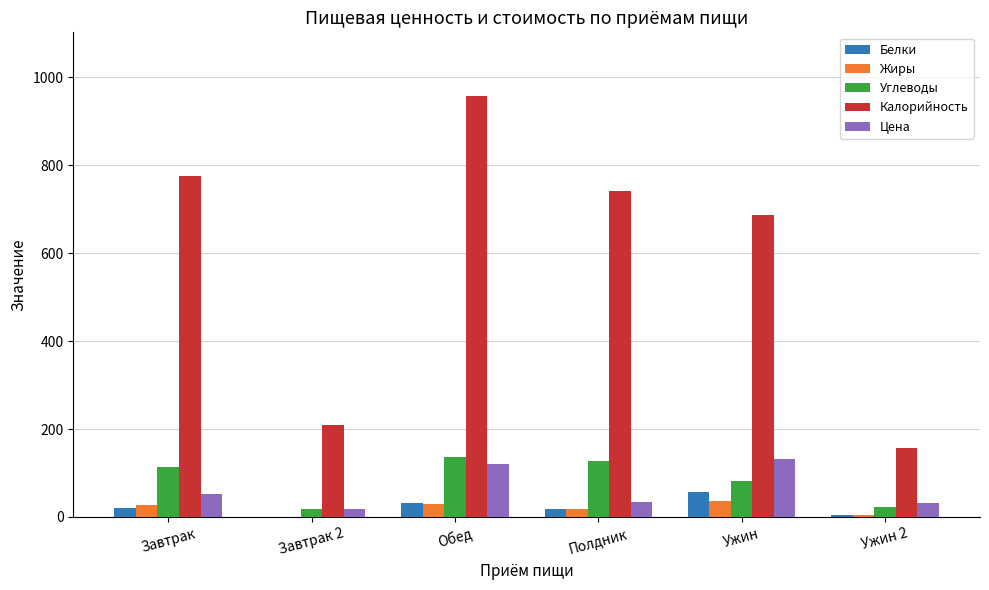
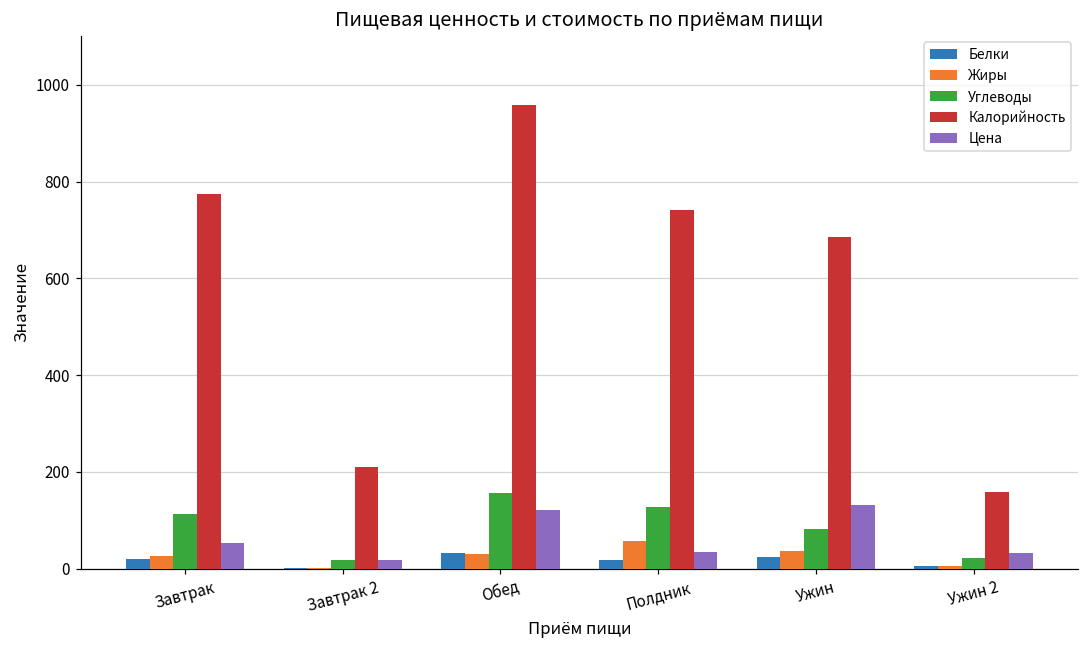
Углеводы, Обед: 140 -> 160
Жиры, Полдник: 20 -> 60
Белки, Ужин: 60 -> 20
